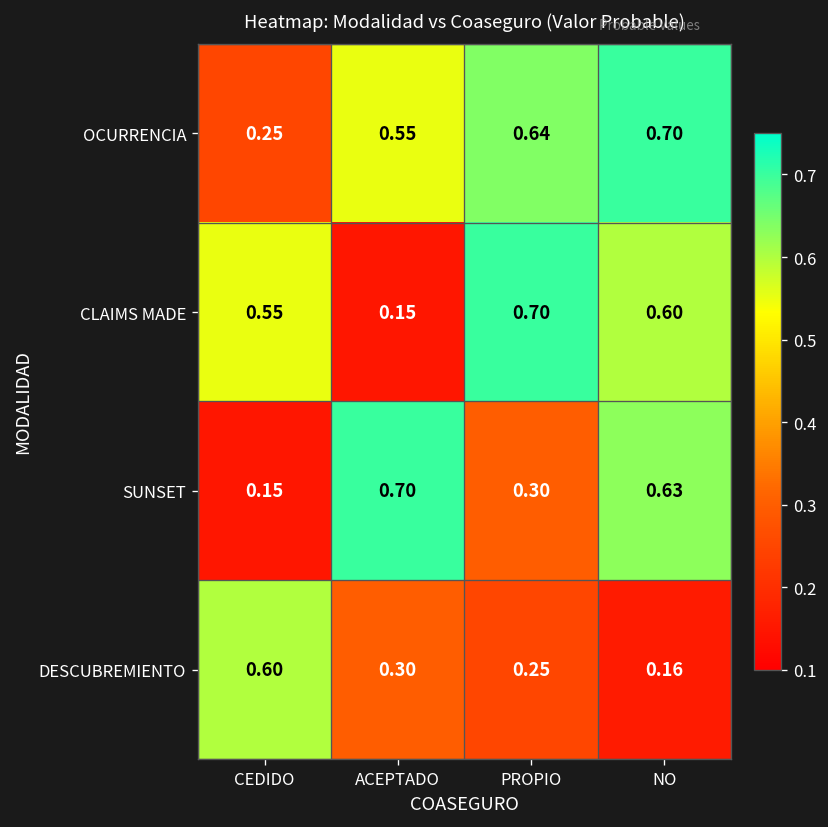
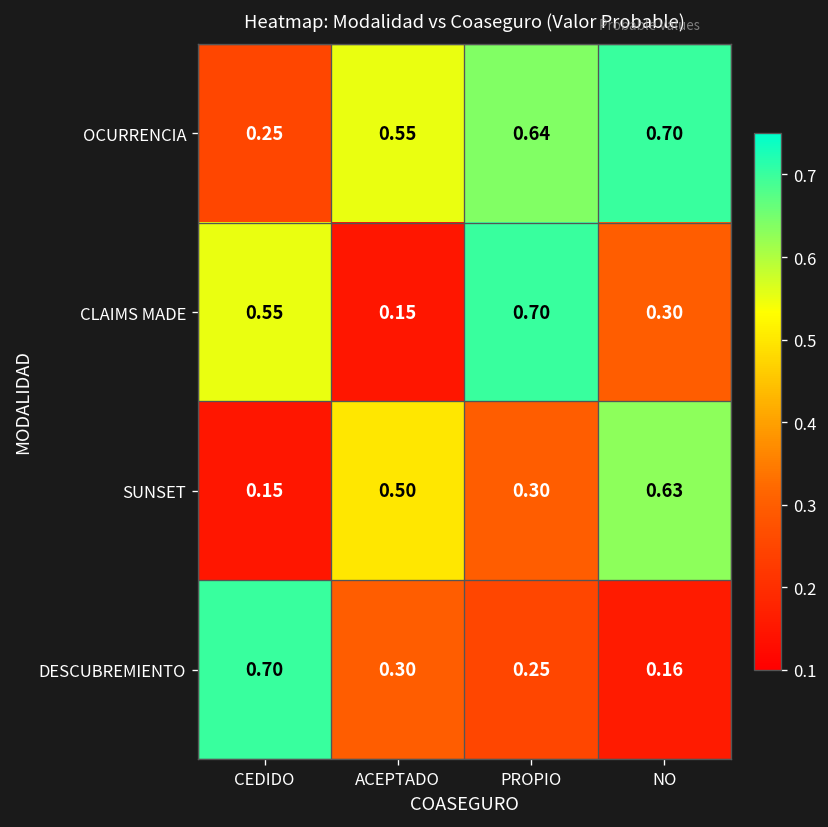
CLAIMS MADE, NO: 0.60 -> 0.30
SUNSET, ACEPTADO: 0.70 -> 0.50
DESCUBREMIENTO, CEDIDO: 0.60 -> 0.70
